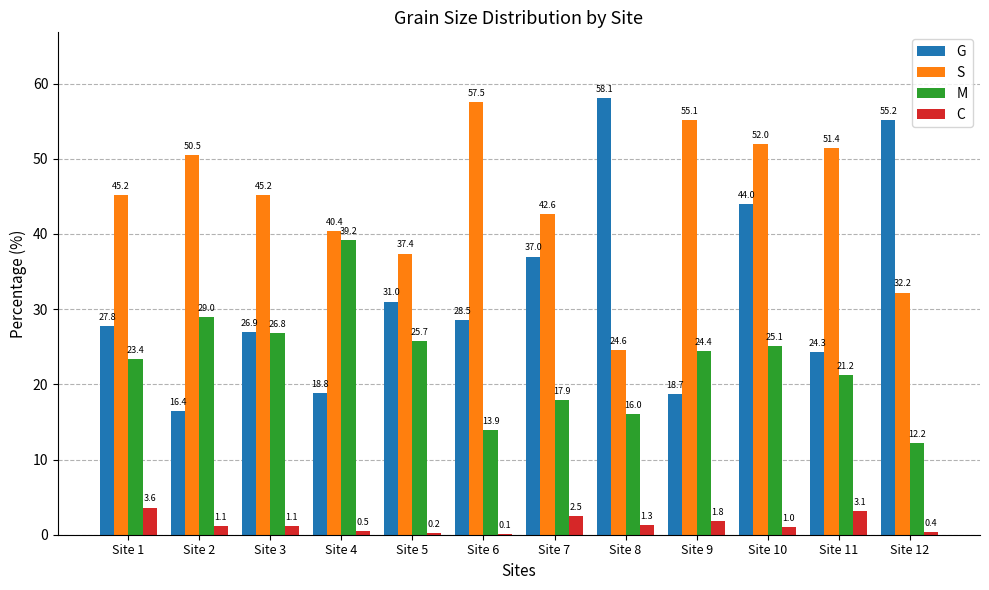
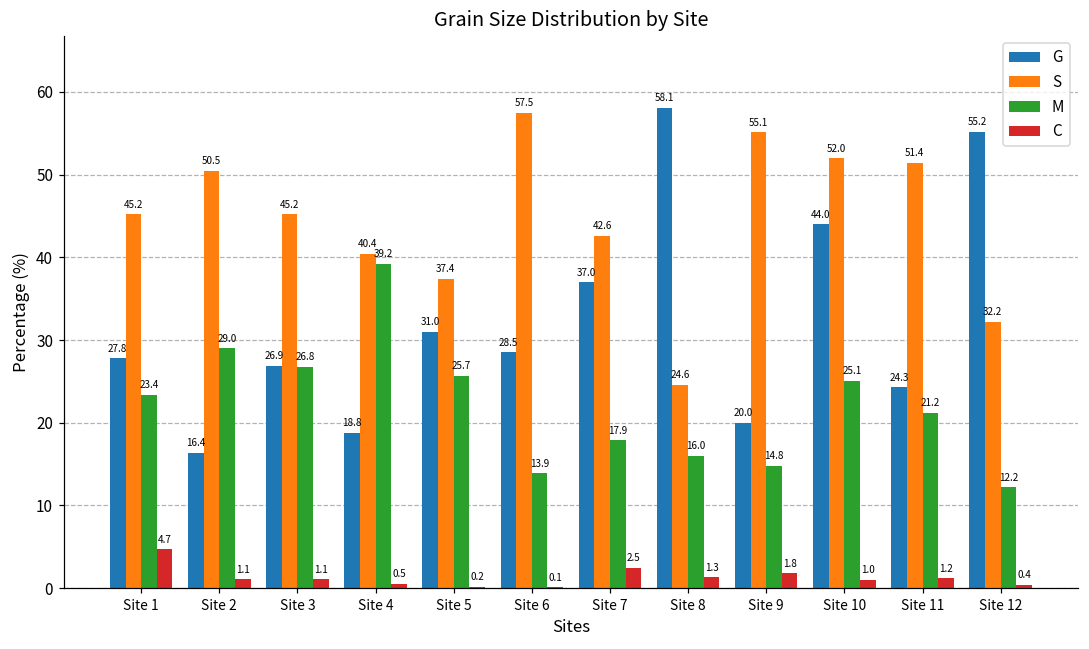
C, Site 1: 3.6 -> 4.7
G, Site 9: 18.7 -> 20.0
M, Site 9: 24.4 -> 14.8
C, Site 11: 3.1 -> 1.2
